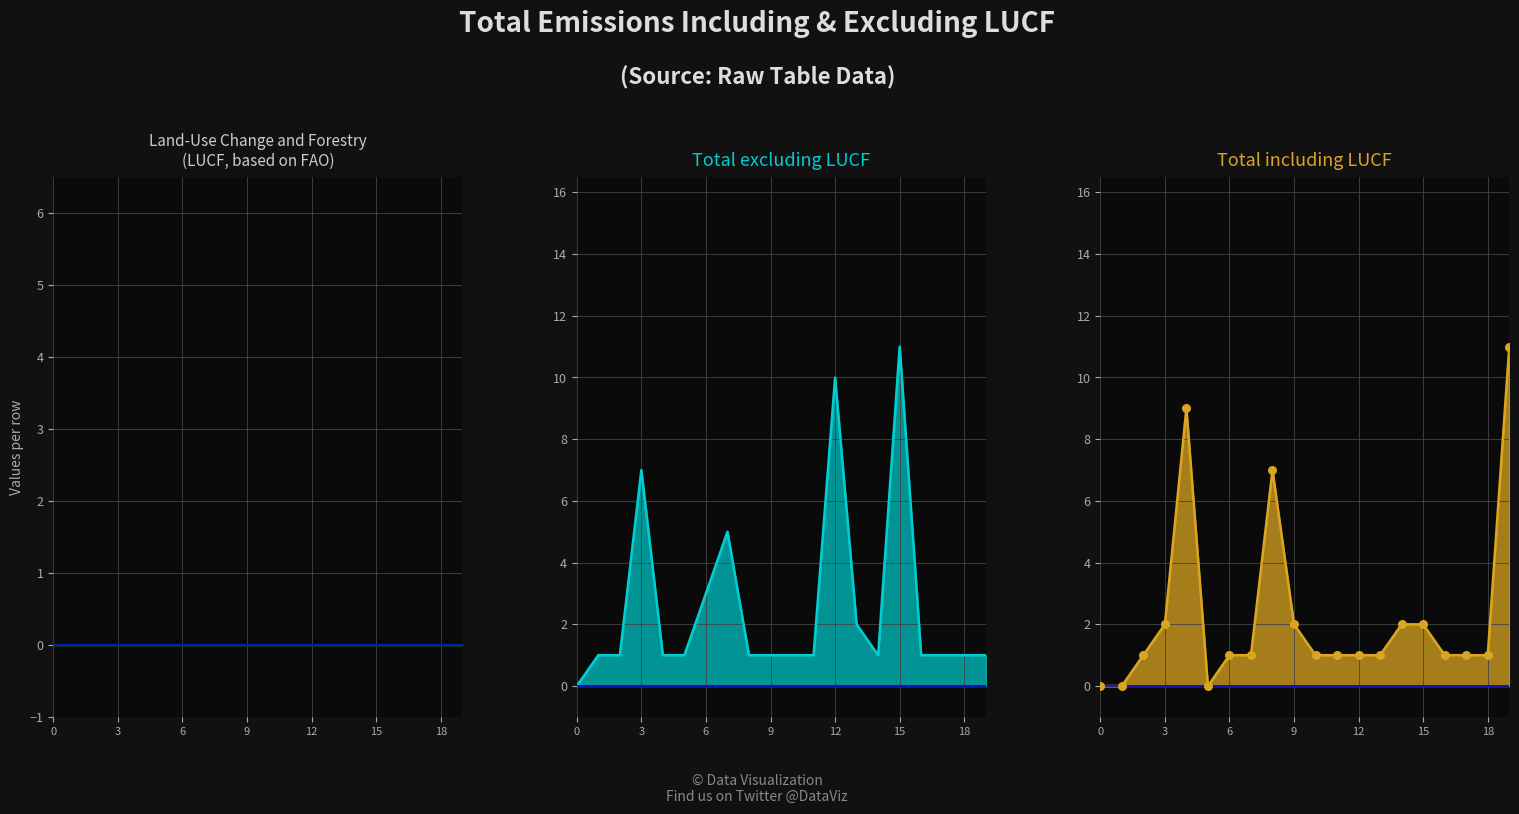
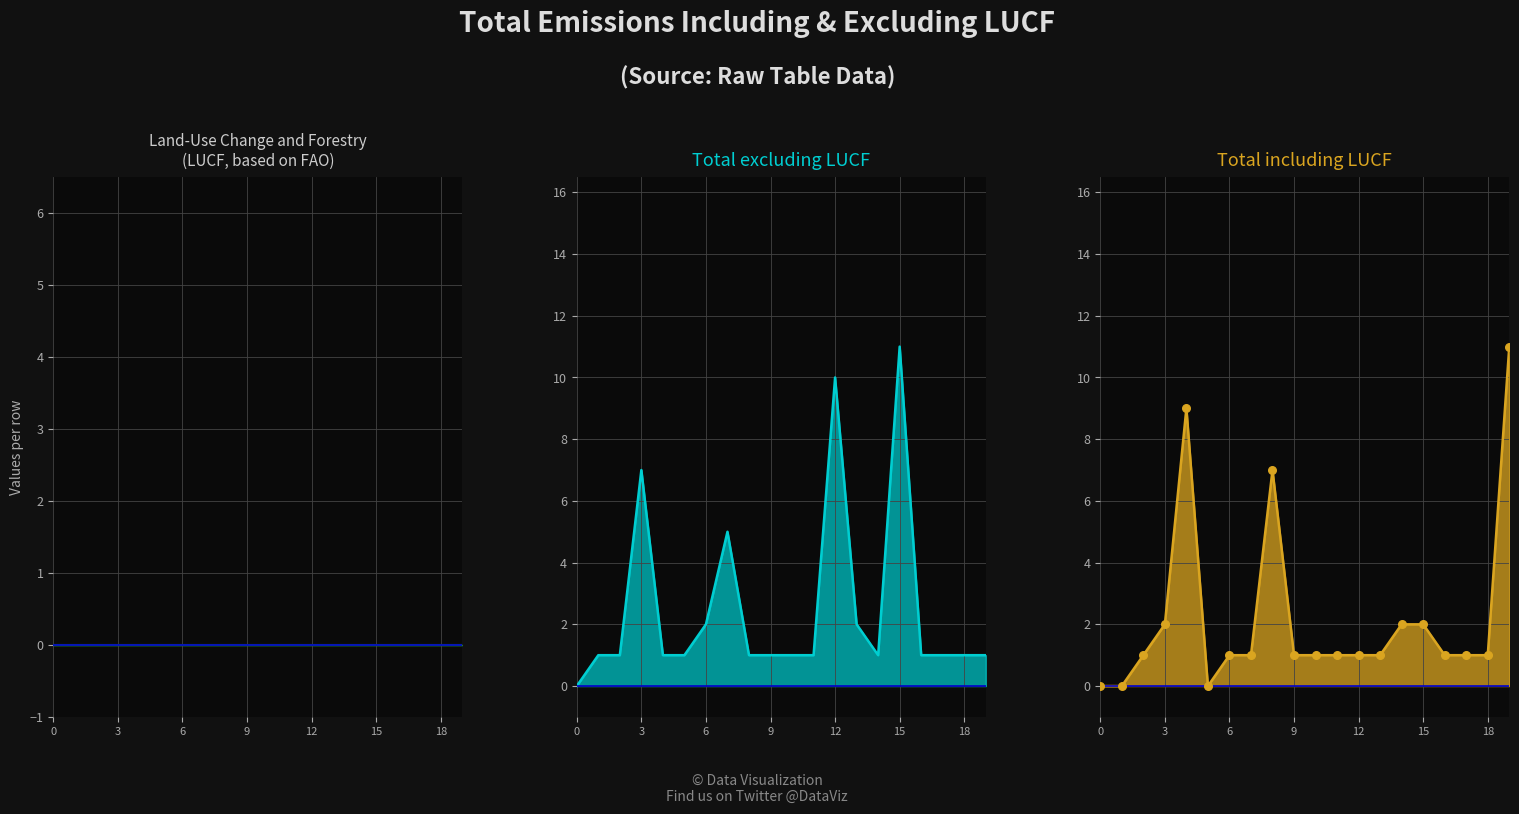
Total excluding LUCF, 6: 3 -> 2
Total including LUCF, 9: 2 -> 1
